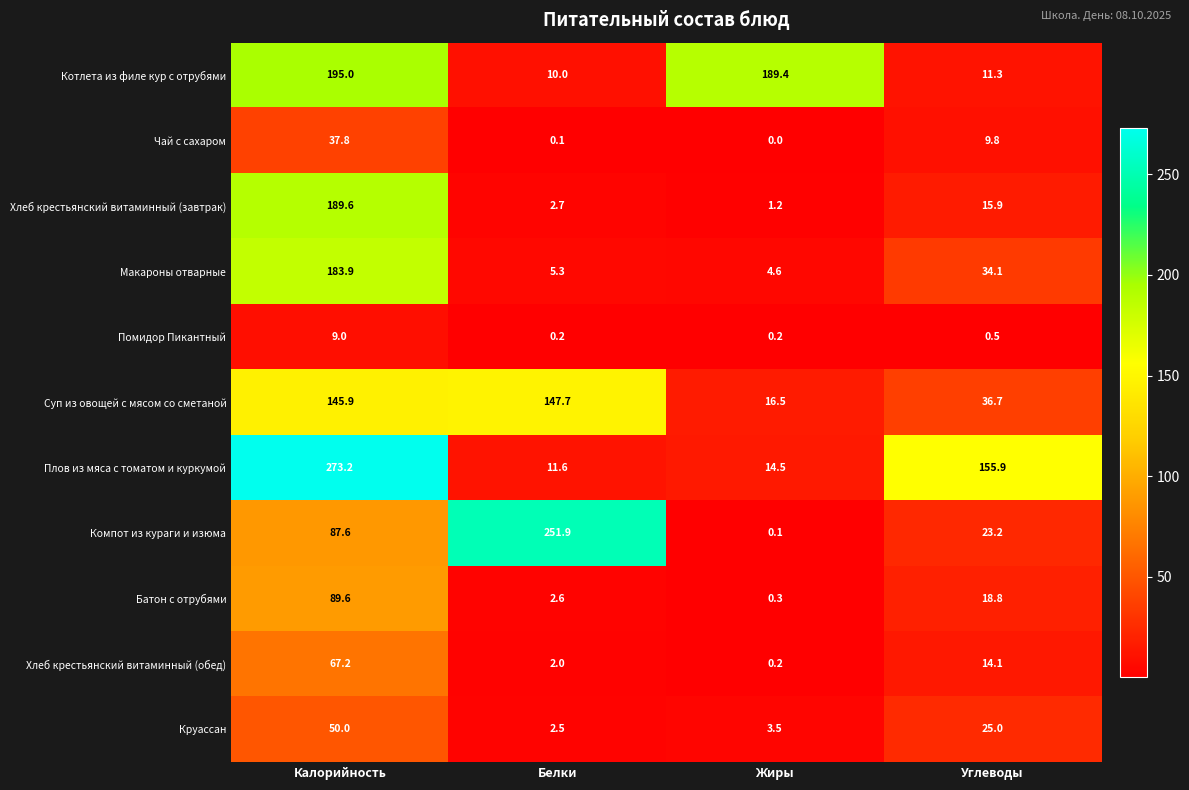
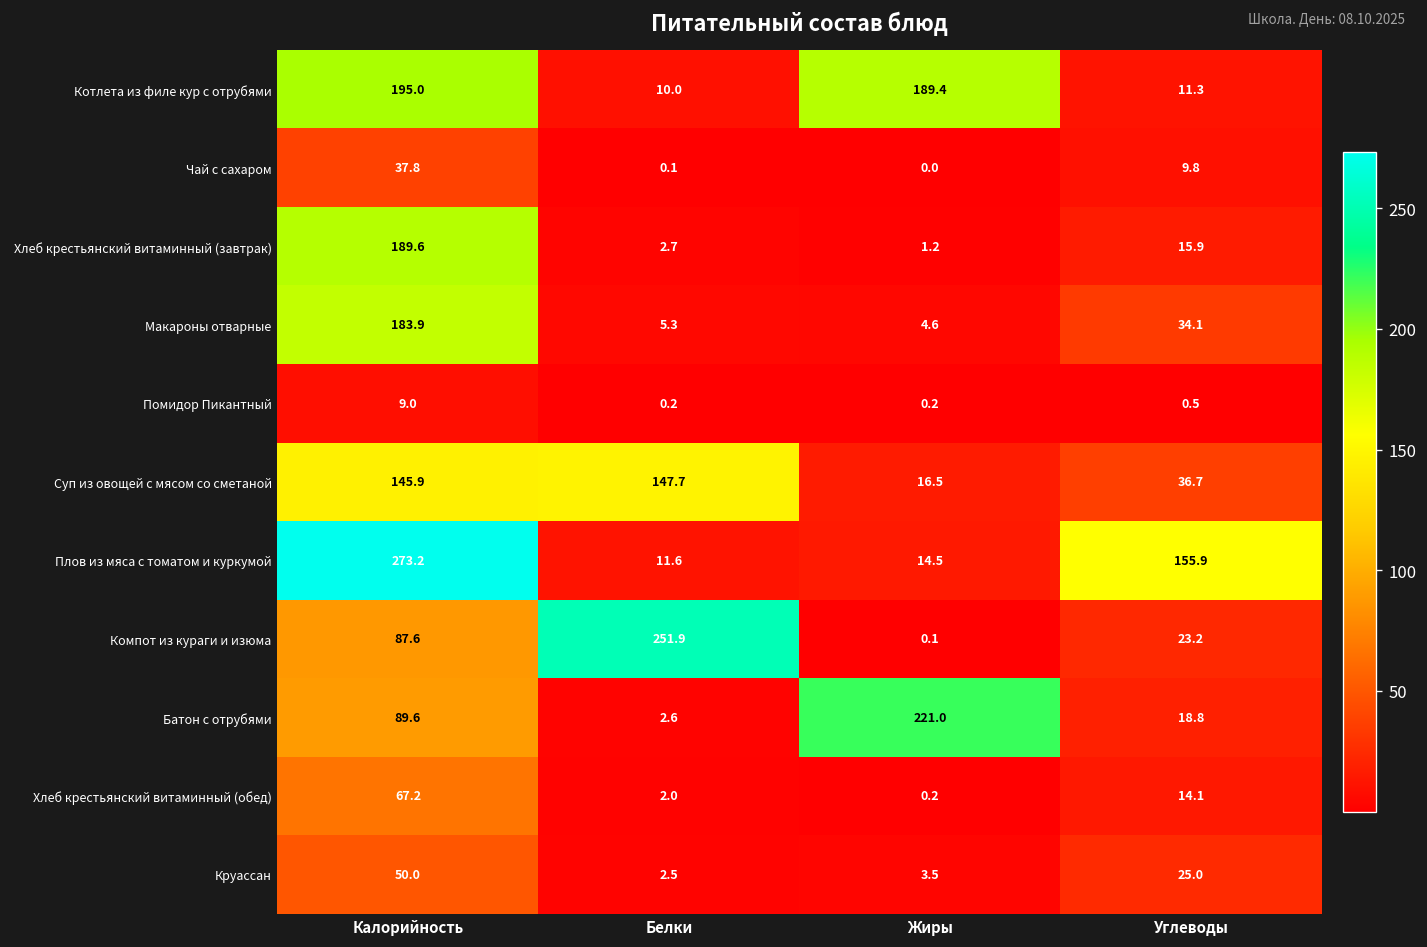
Батон с отрубями, Жиры: 0.3 -> 221.0
